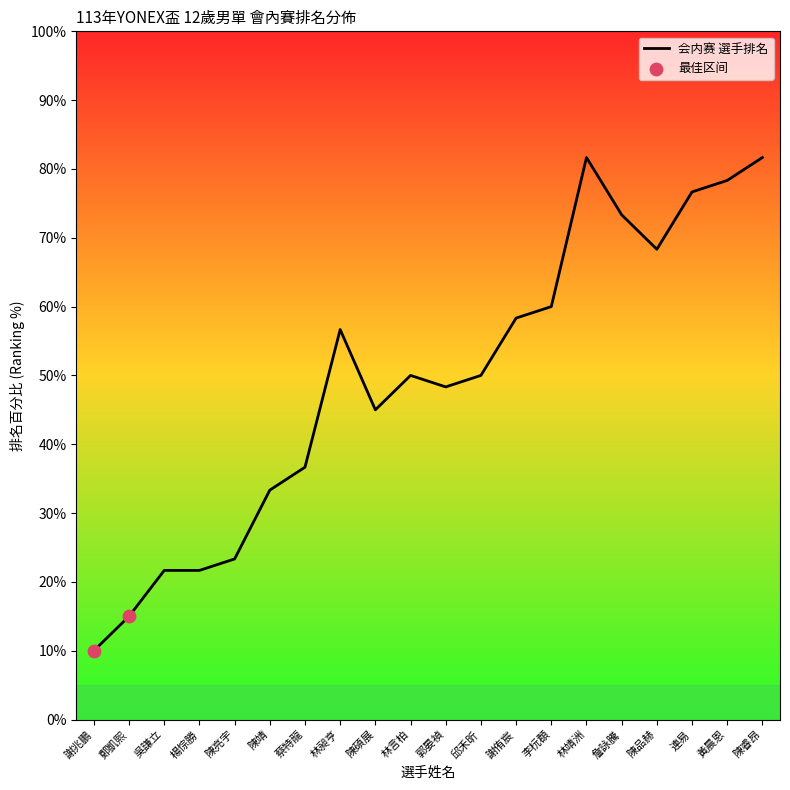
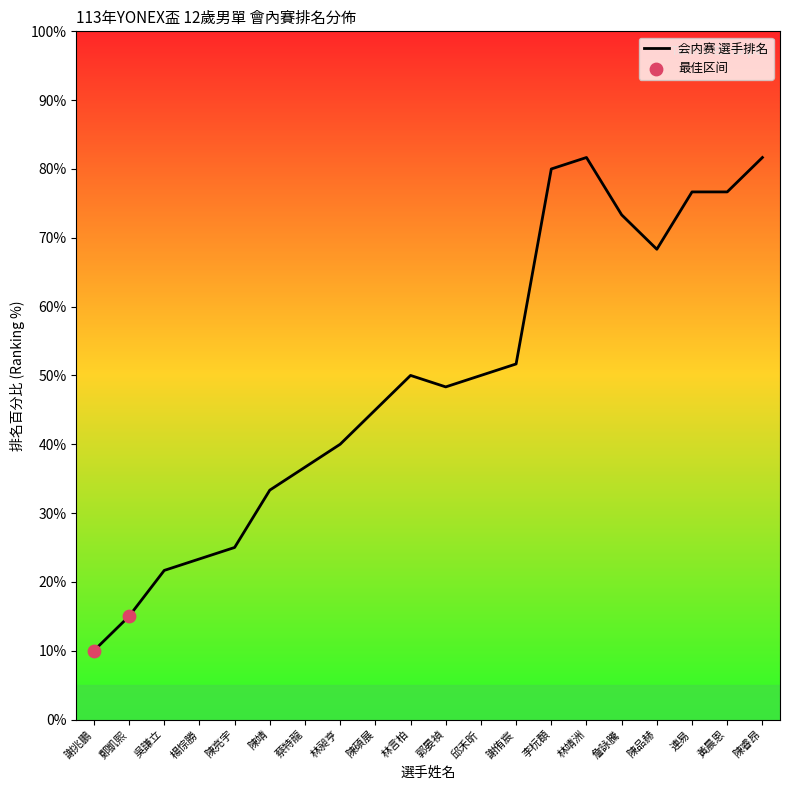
会内赛 選手排名, 楊悰勝: 22% -> 23%
会内赛 選手排名, 陳亮宇: 23% -> 25%
会内赛 選手排名, 林昶亨: 57% -> 40%
会内赛 選手排名, 謝侑宸: 58% -> 52%
会内赛 選手排名, 李杬頵: 60% -> 80%
会内赛 選手排名, 黃晨恩: 78% -> 77%
